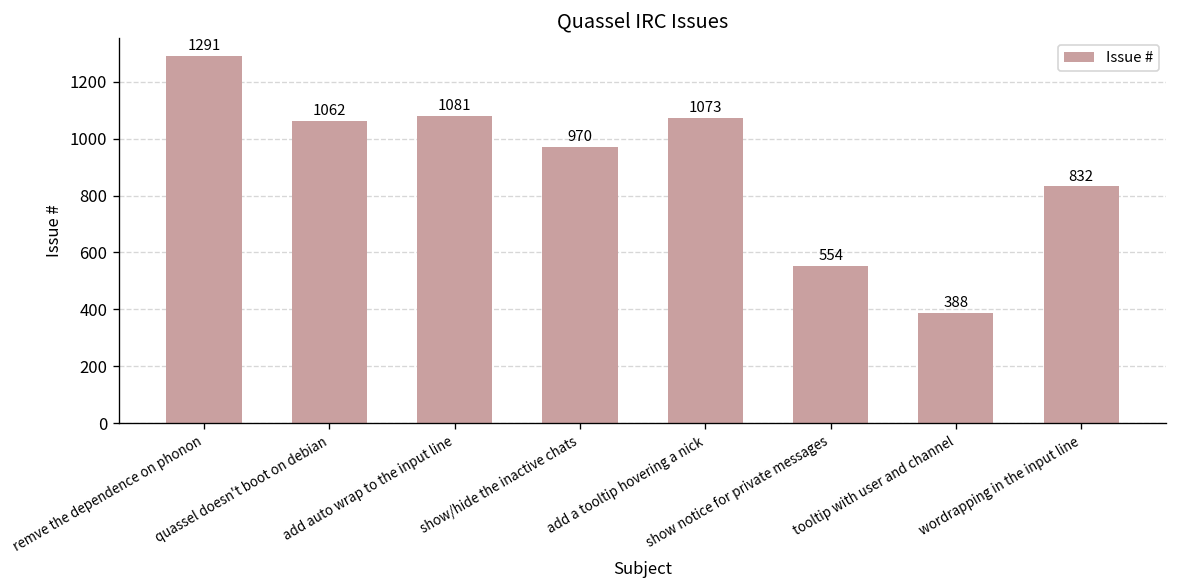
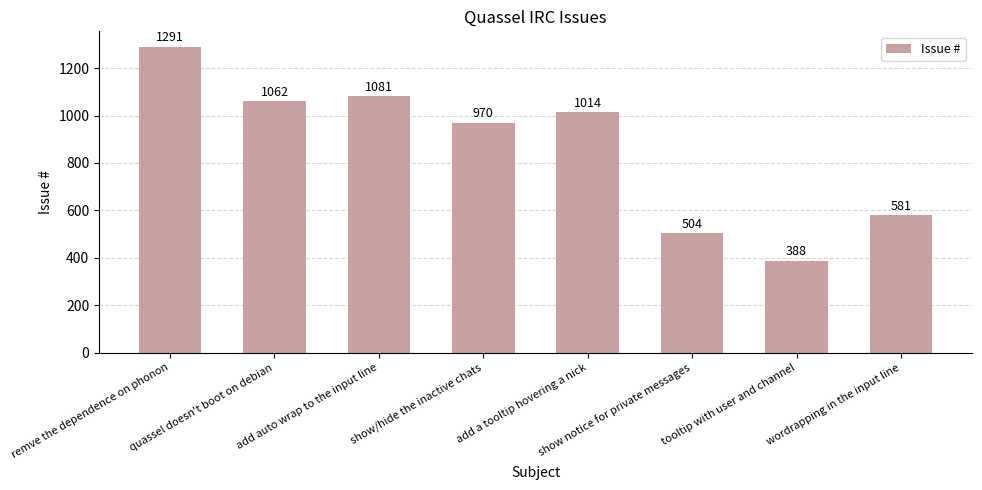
add a tooltip hovering a nick: 1073 -> 1014
show notice for private messages: 554 -> 504
wordrapping in the input line: 832 -> 581
